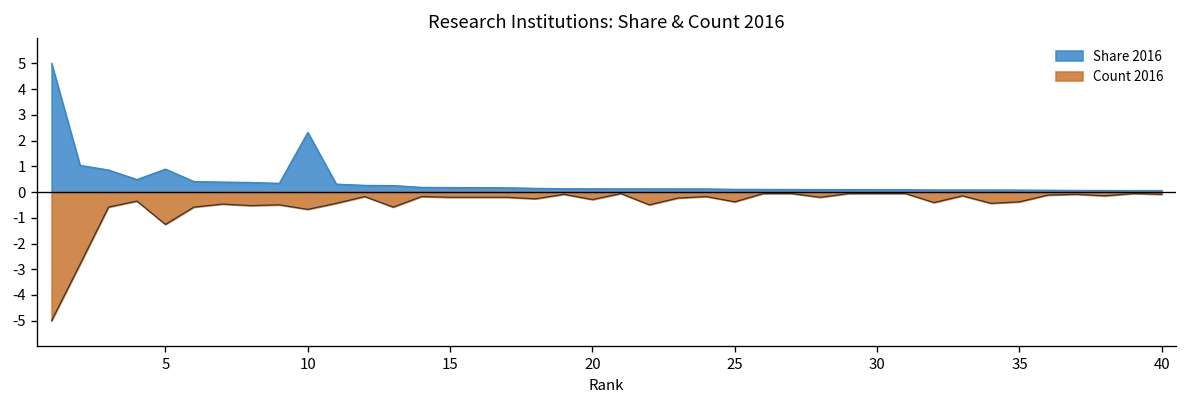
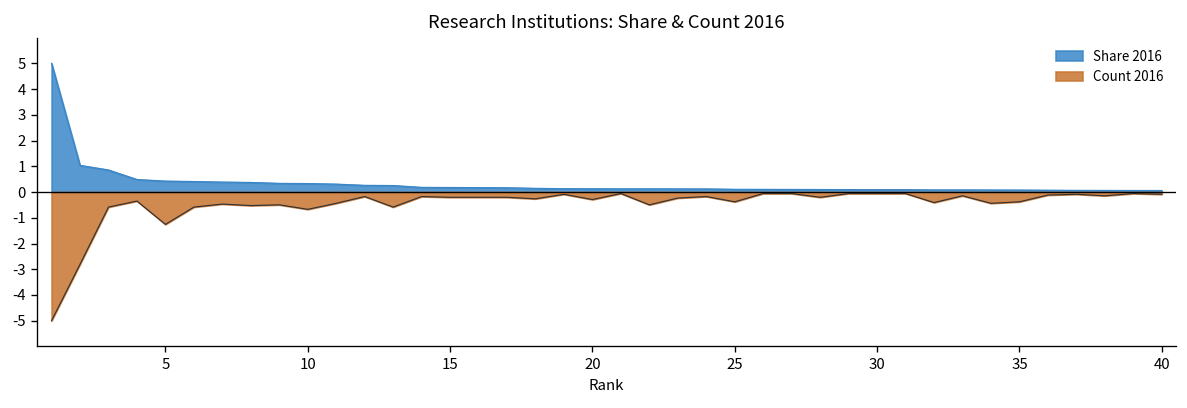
Share 2016, 5: 0.9 -> 0.4
Share 2016, 10: 2.3 -> 0.3
